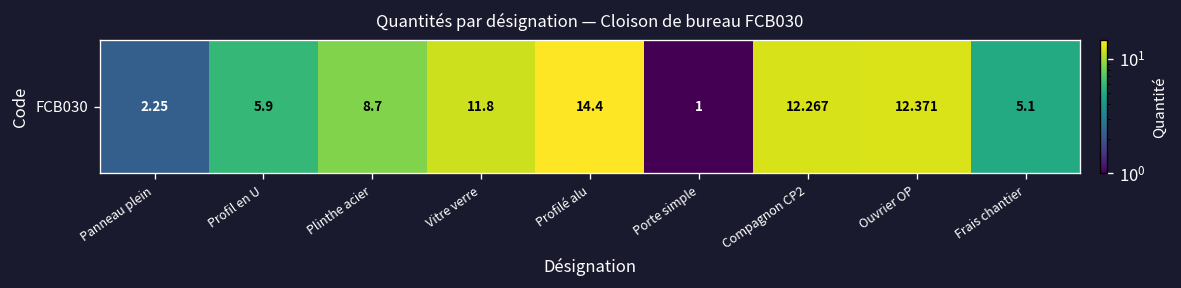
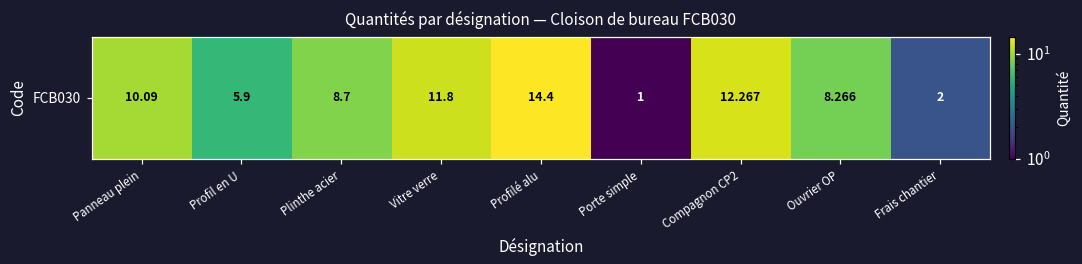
FCB030, Panneau plein: 2.25 -> 10.09
FCB030, Ouvrier OP: 12.371 -> 8.266
FCB030, Frais chantier: 5.1 -> 2
